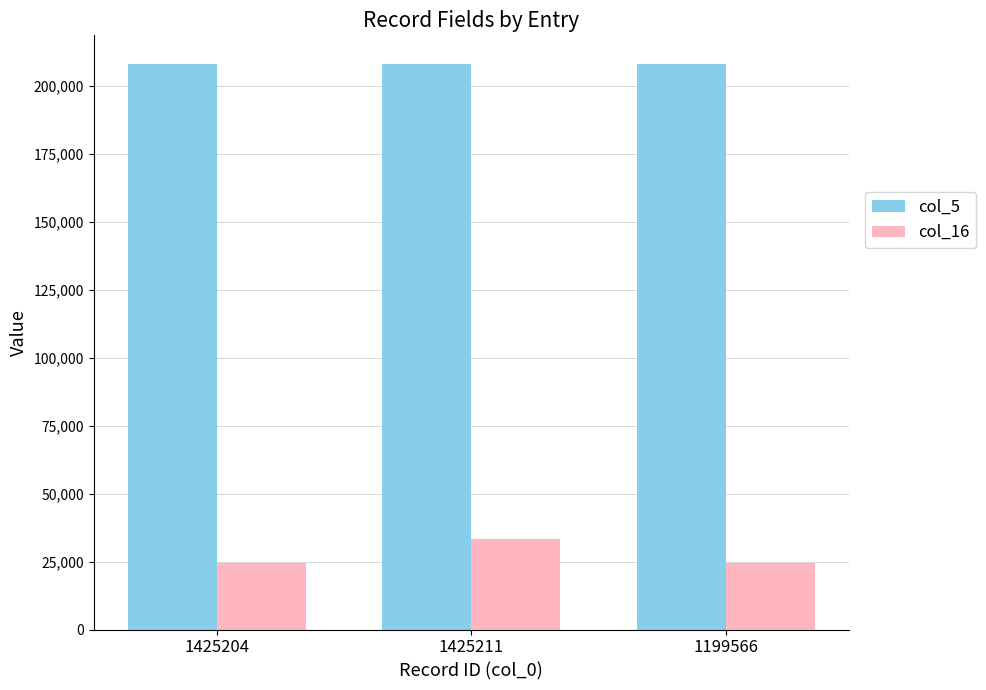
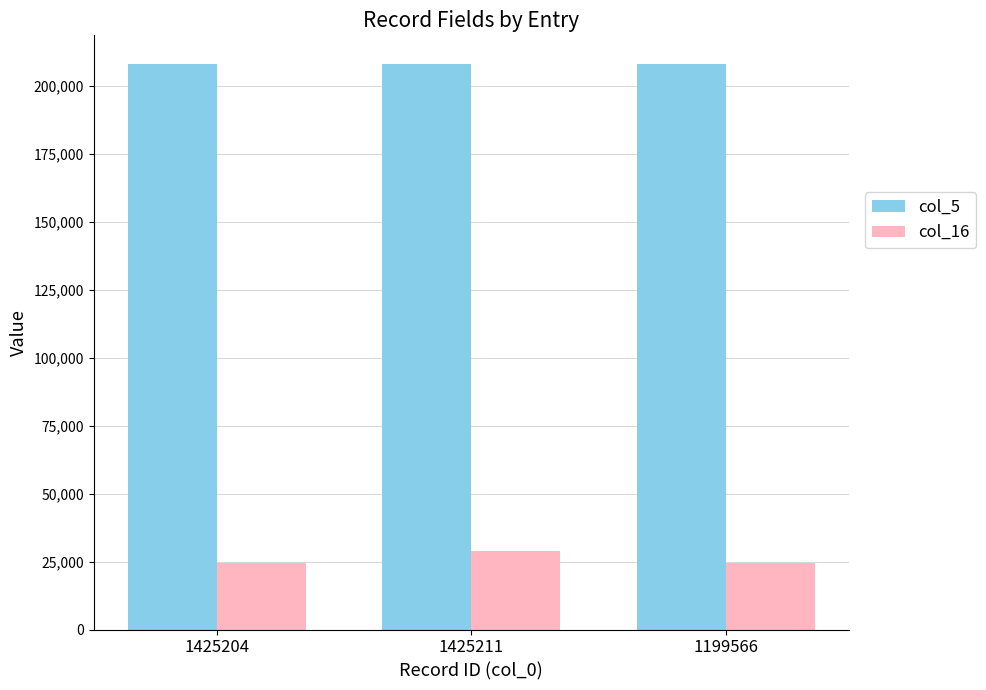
col_16, 1425211: 33,000 -> 29,000
